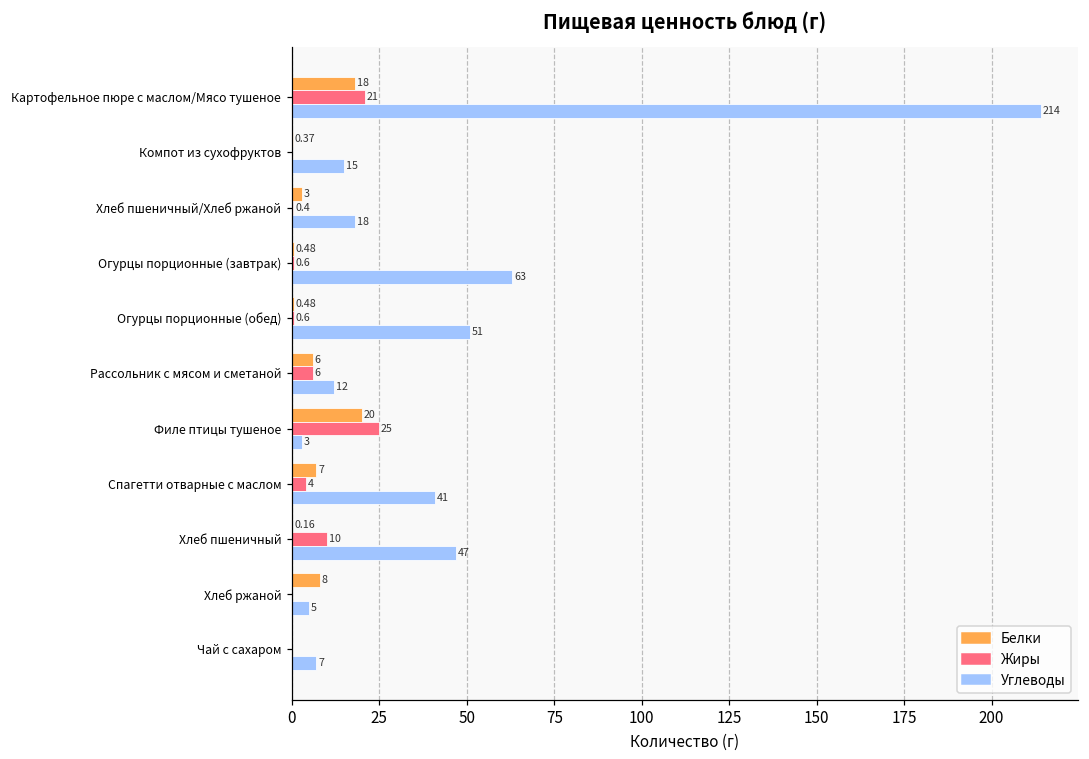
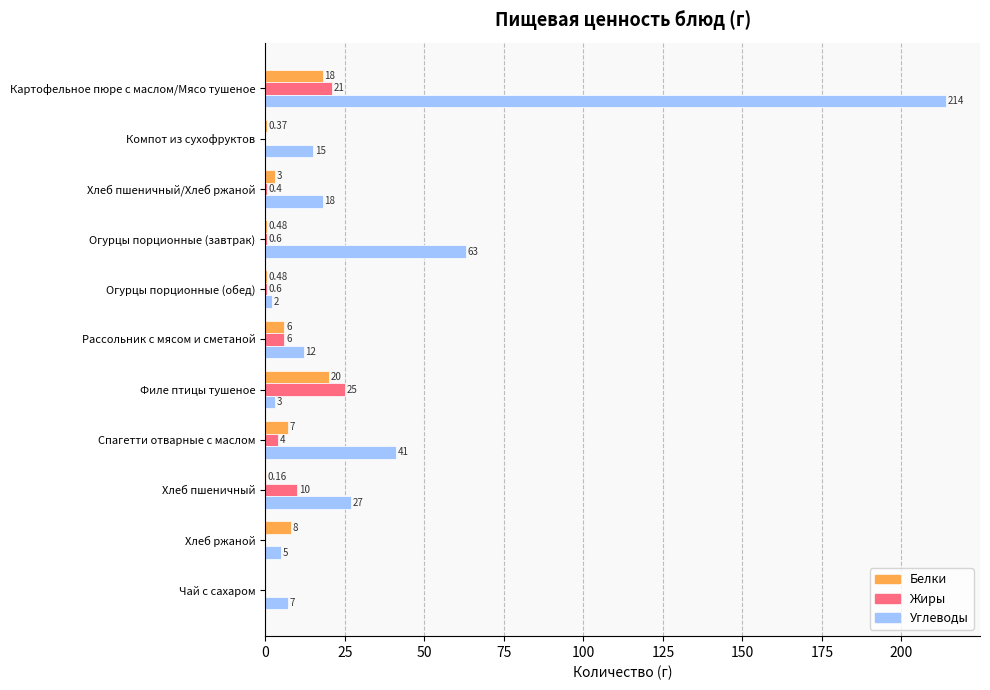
Углеводы, Огурцы порционные (обед): 51 -> 2
Углеводы, Хлеб пшеничный: 47 -> 27
